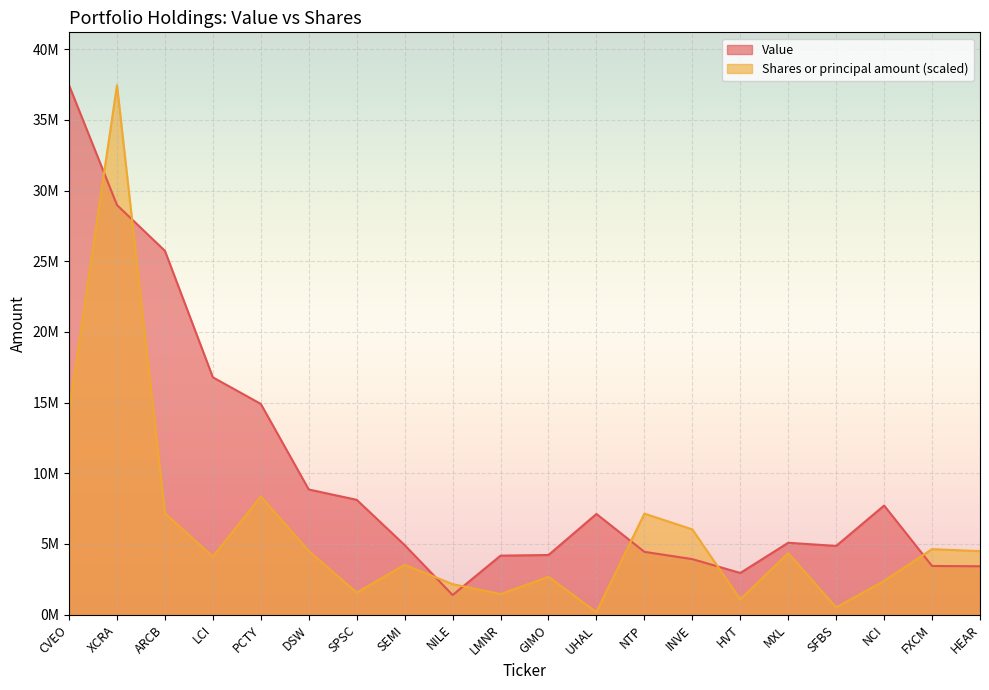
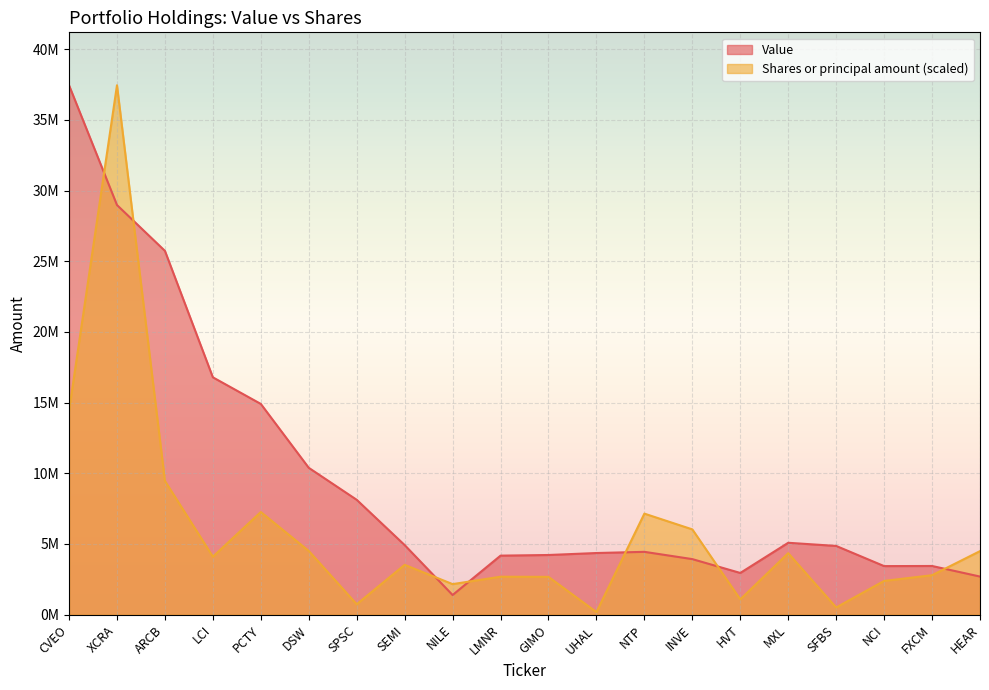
Shares or principal amount (scaled), ARCB: 7200000 -> 9500000
Shares or principal amount (scaled), PCTY: 8400000 -> 7300000
Value, DSW: 8900000 -> 10400000
Shares or principal amount (scaled), SPSC: 1600000 -> 700000
Shares or principal amount (scaled), LMNR: 1500000 -> 2700000
Value, UHAL: 7100000 -> 4400000
Value, NCI: 7700000 -> 3400000
Shares or principal amount (scaled), FXCM: 4600000 -> 2800000
Value, HEAR: 3400000 -> 2700000
